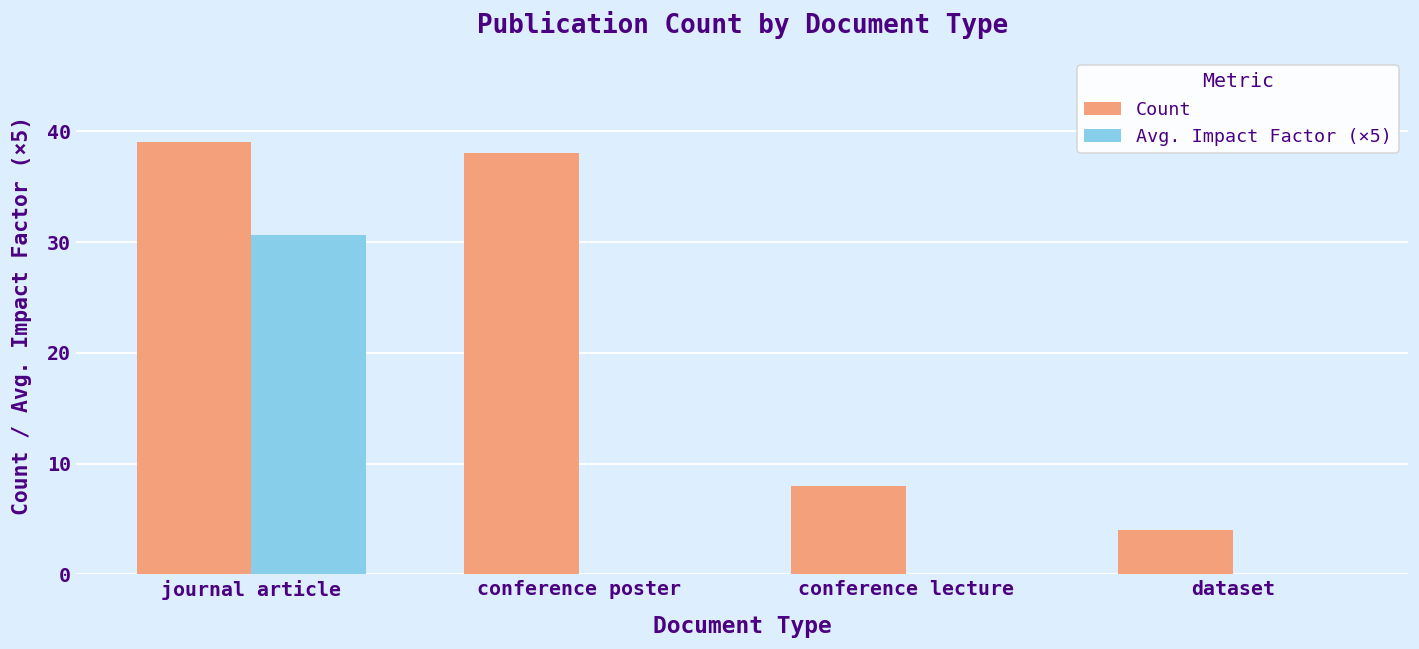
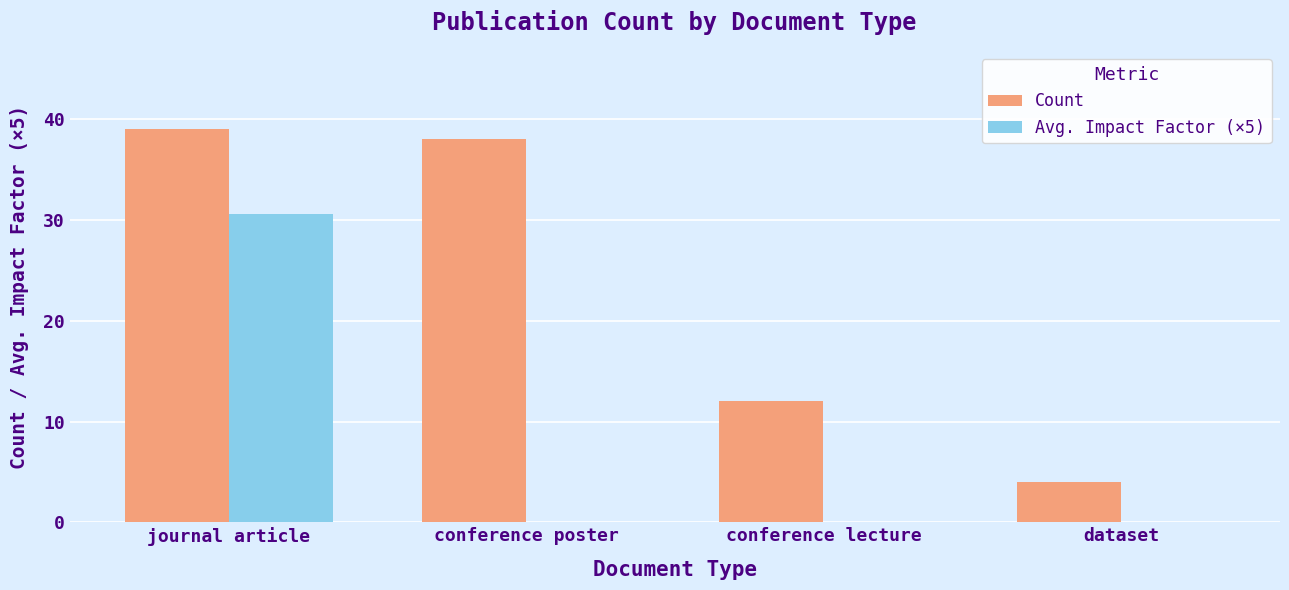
Count, conference lecture: 8 -> 12
